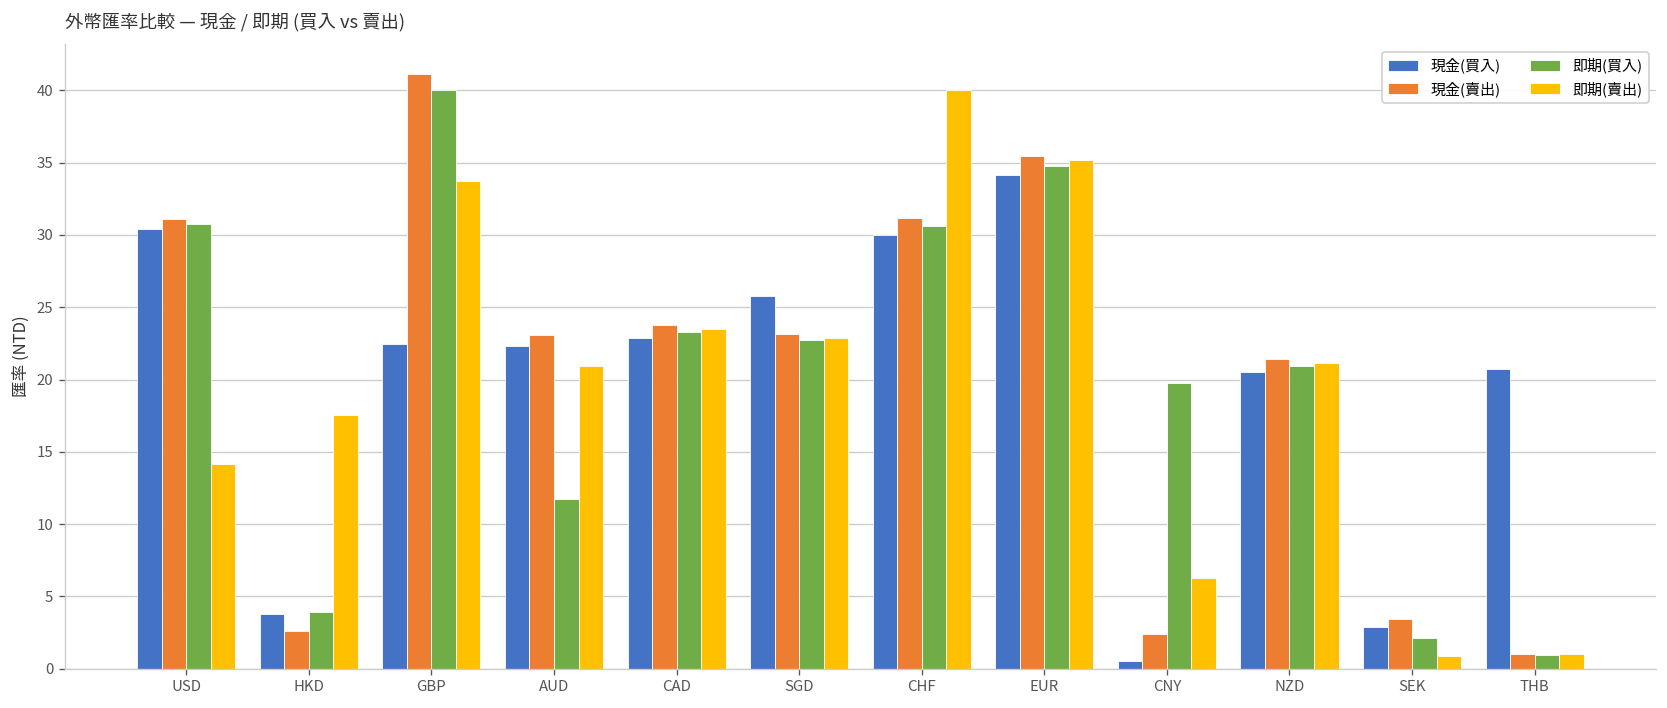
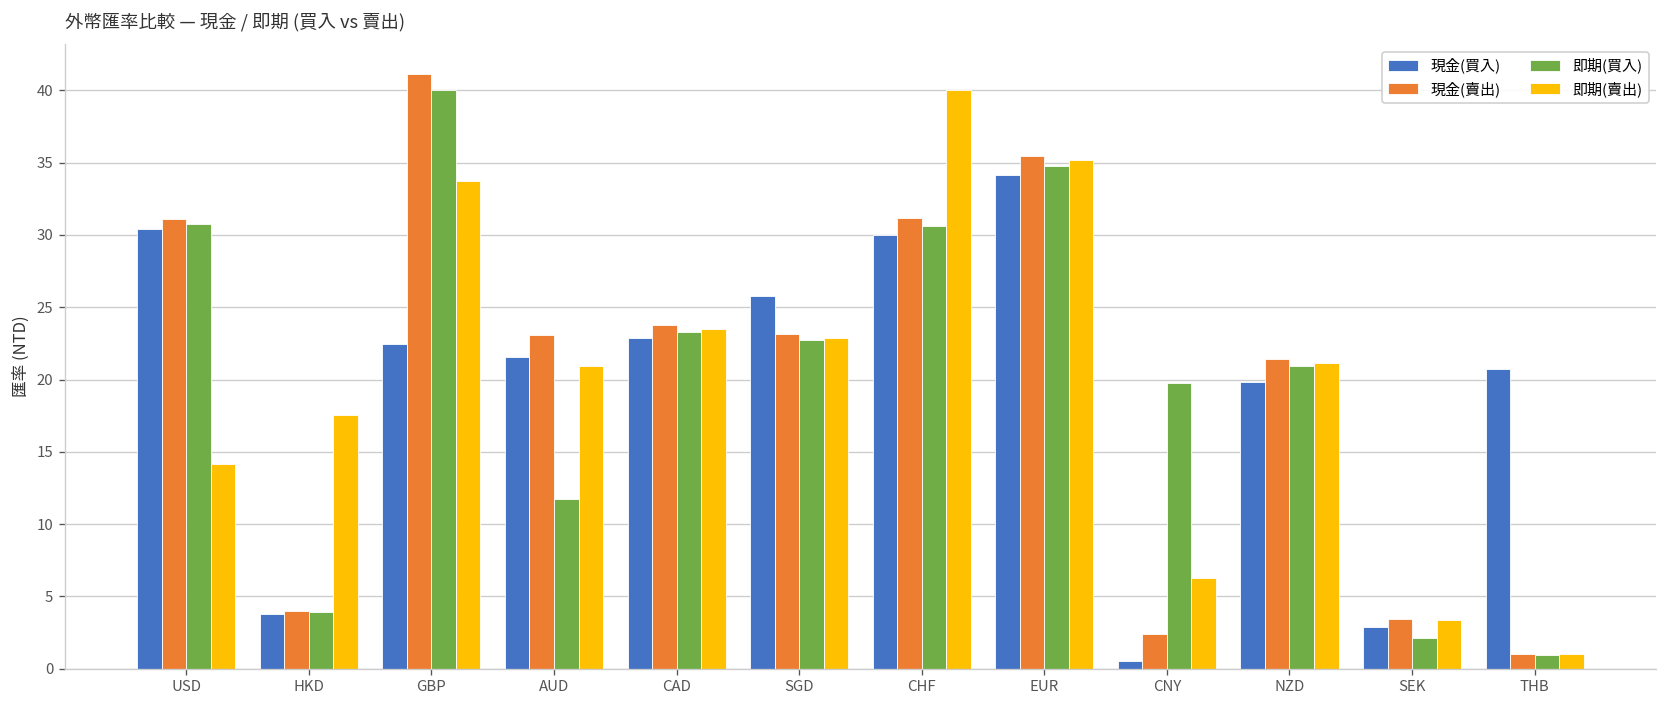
現金(賣出), HKD: 2.6 -> 4.0
現金(買入), AUD: 22.3 -> 21.5
現金(買入), NZD: 20.6 -> 19.8
即期(賣出), SEK: 0.9 -> 3.4
